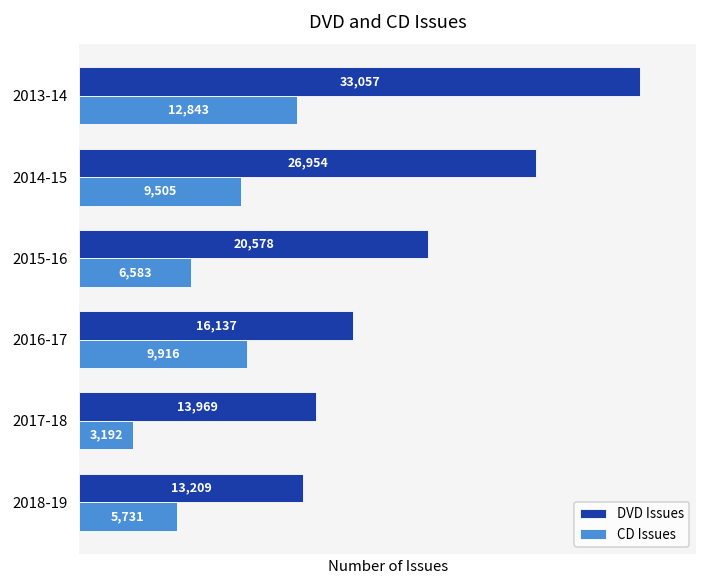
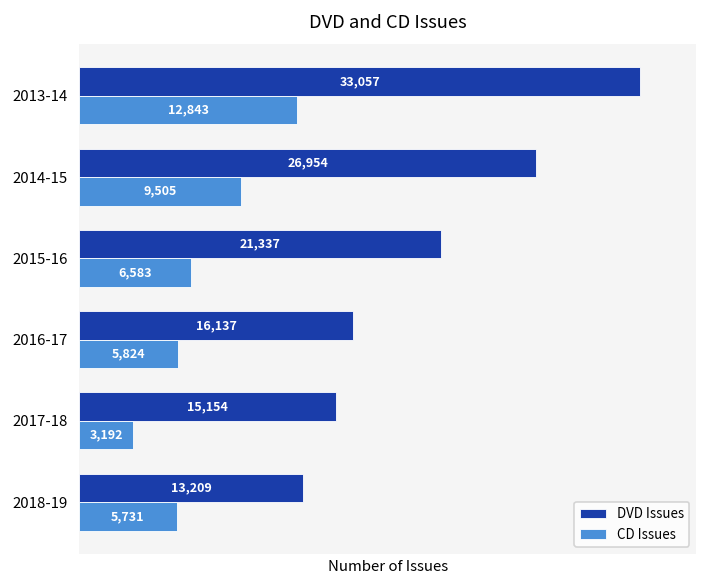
DVD Issues, 2015-16: 20,578 -> 21,337
CD Issues, 2016-17: 9,916 -> 5,824
DVD Issues, 2017-18: 13,969 -> 15,154
